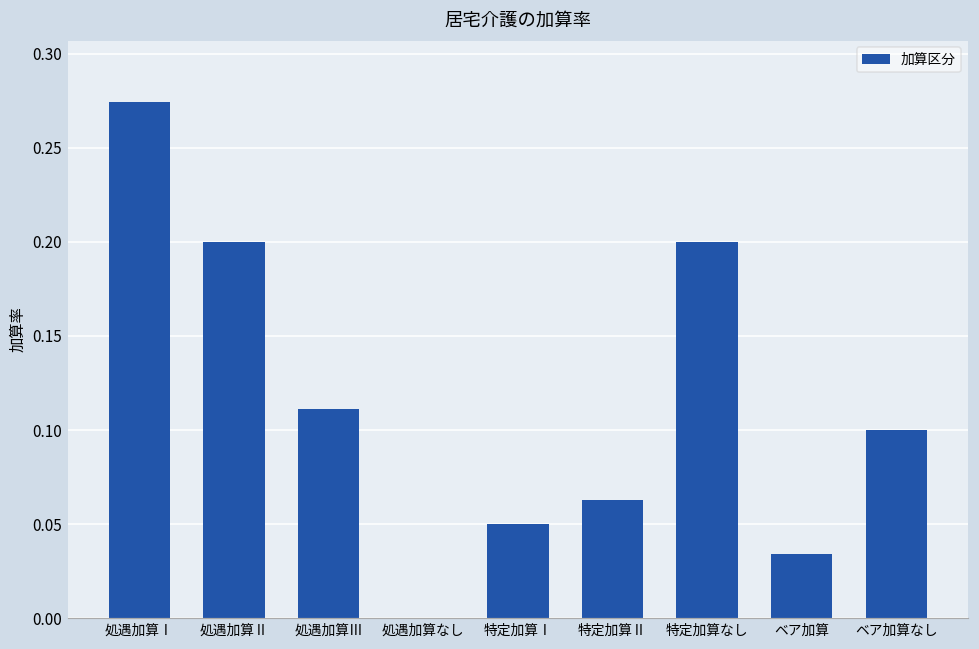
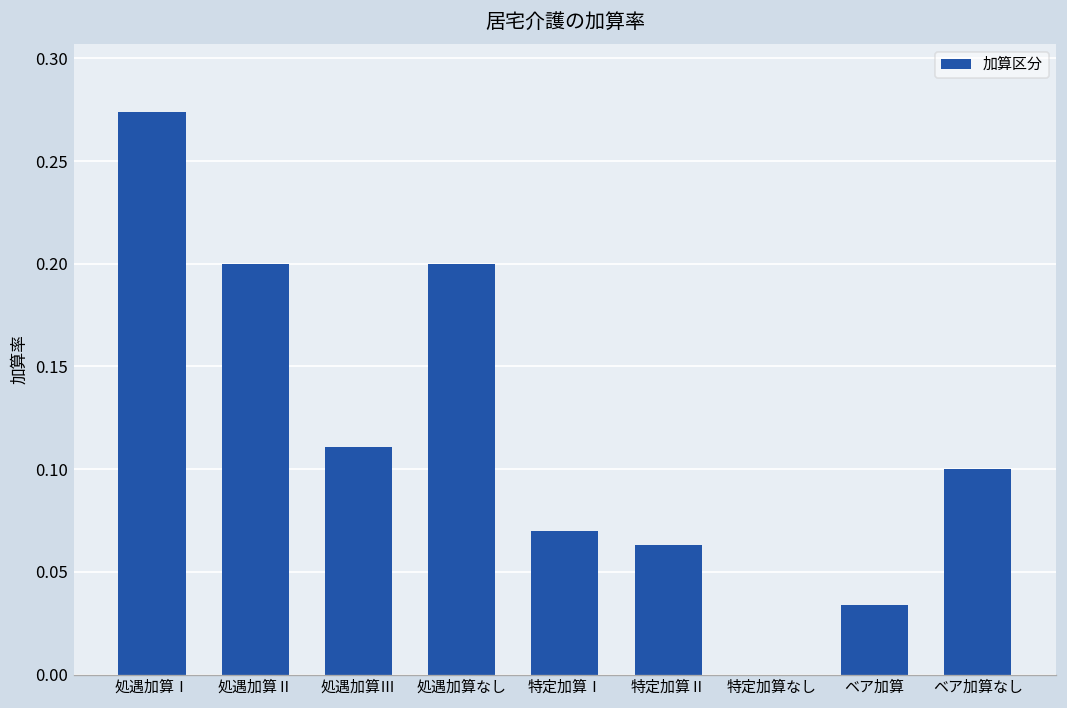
処遇加算なし: 0.0 -> 0.2
特定加算Ⅰ: 0.05 -> 0.07
特定加算なし: 0.2 -> 0.0
